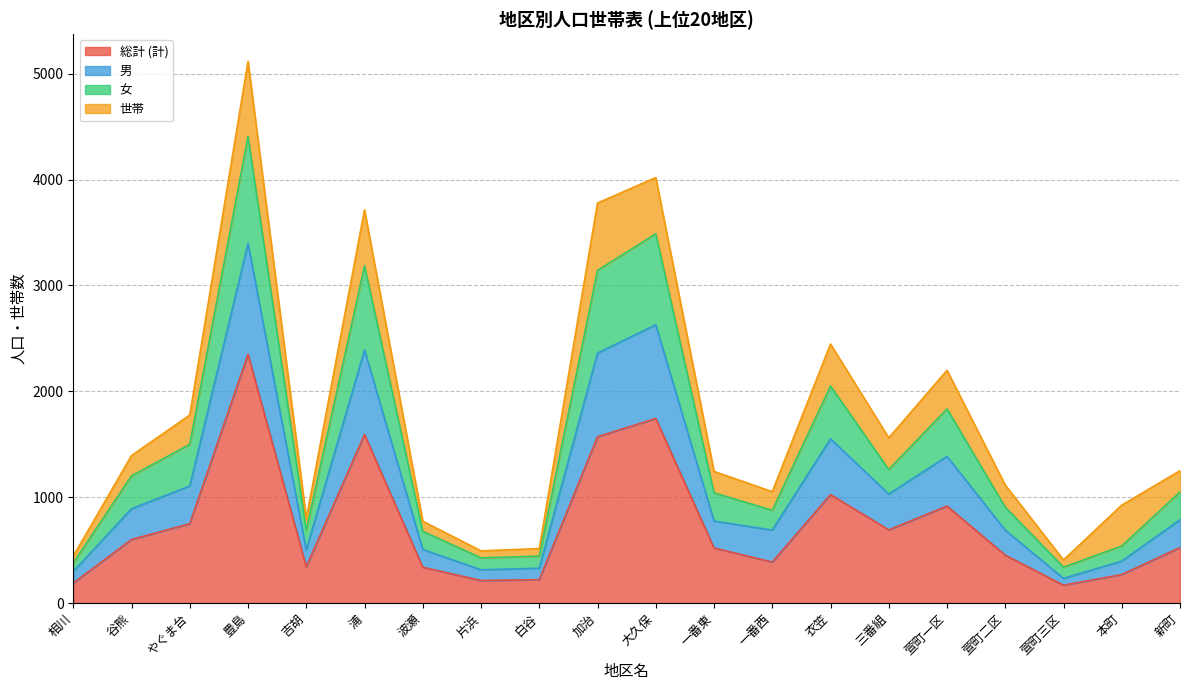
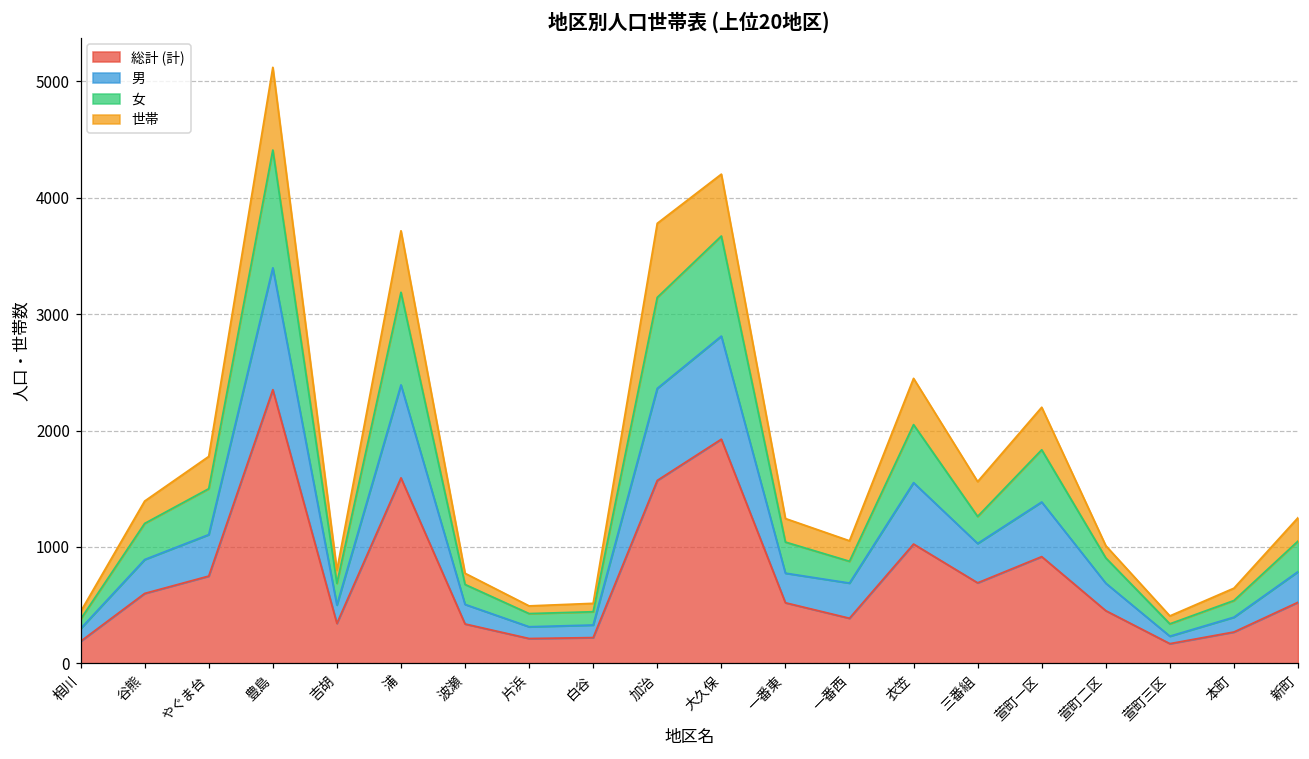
総計 (計), 大久保: 1740 -> 1930
世帯, 萱町二区: 210 -> 110
世帯, 本町: 390 -> 110
